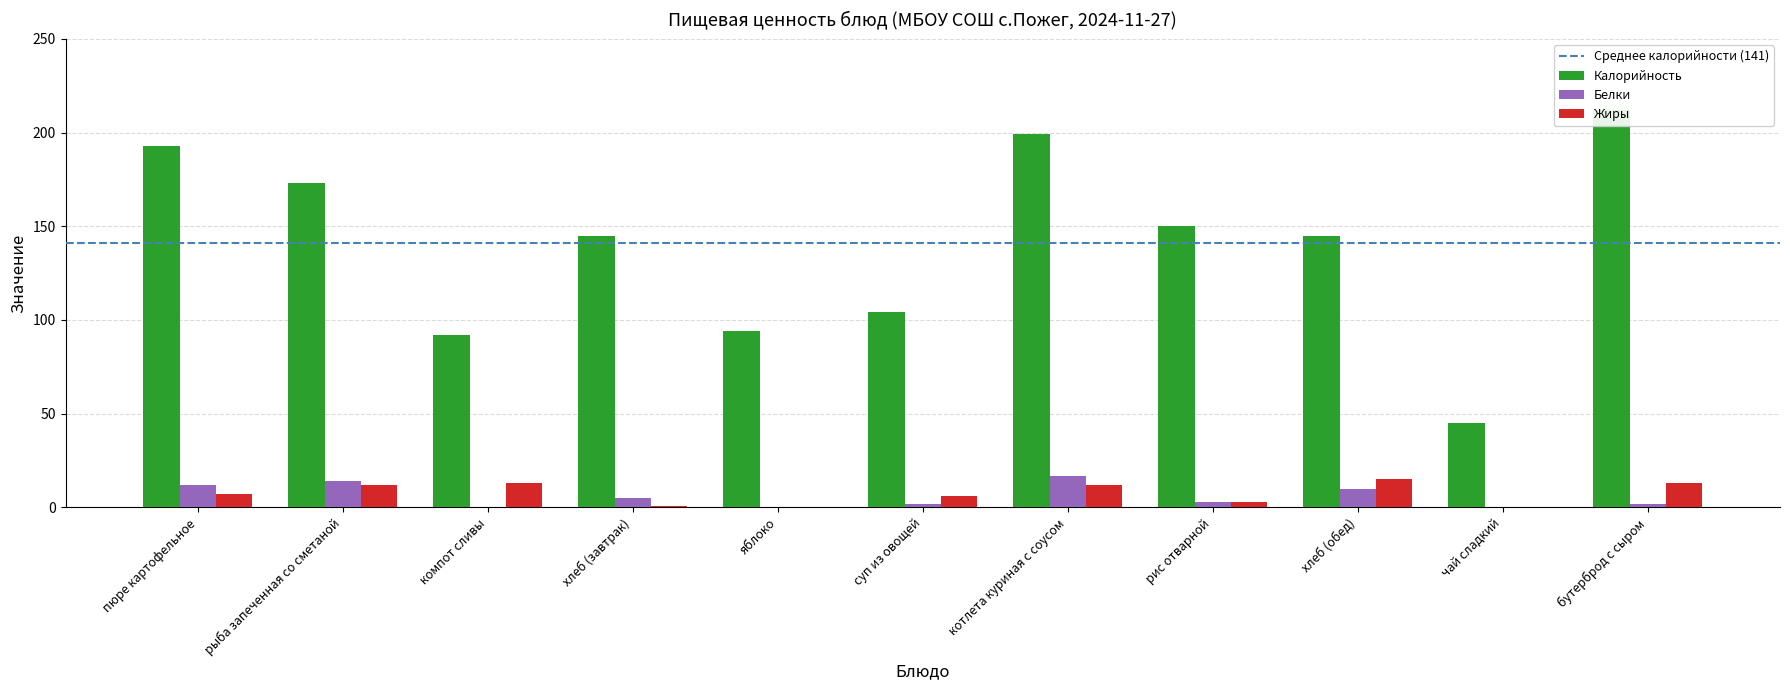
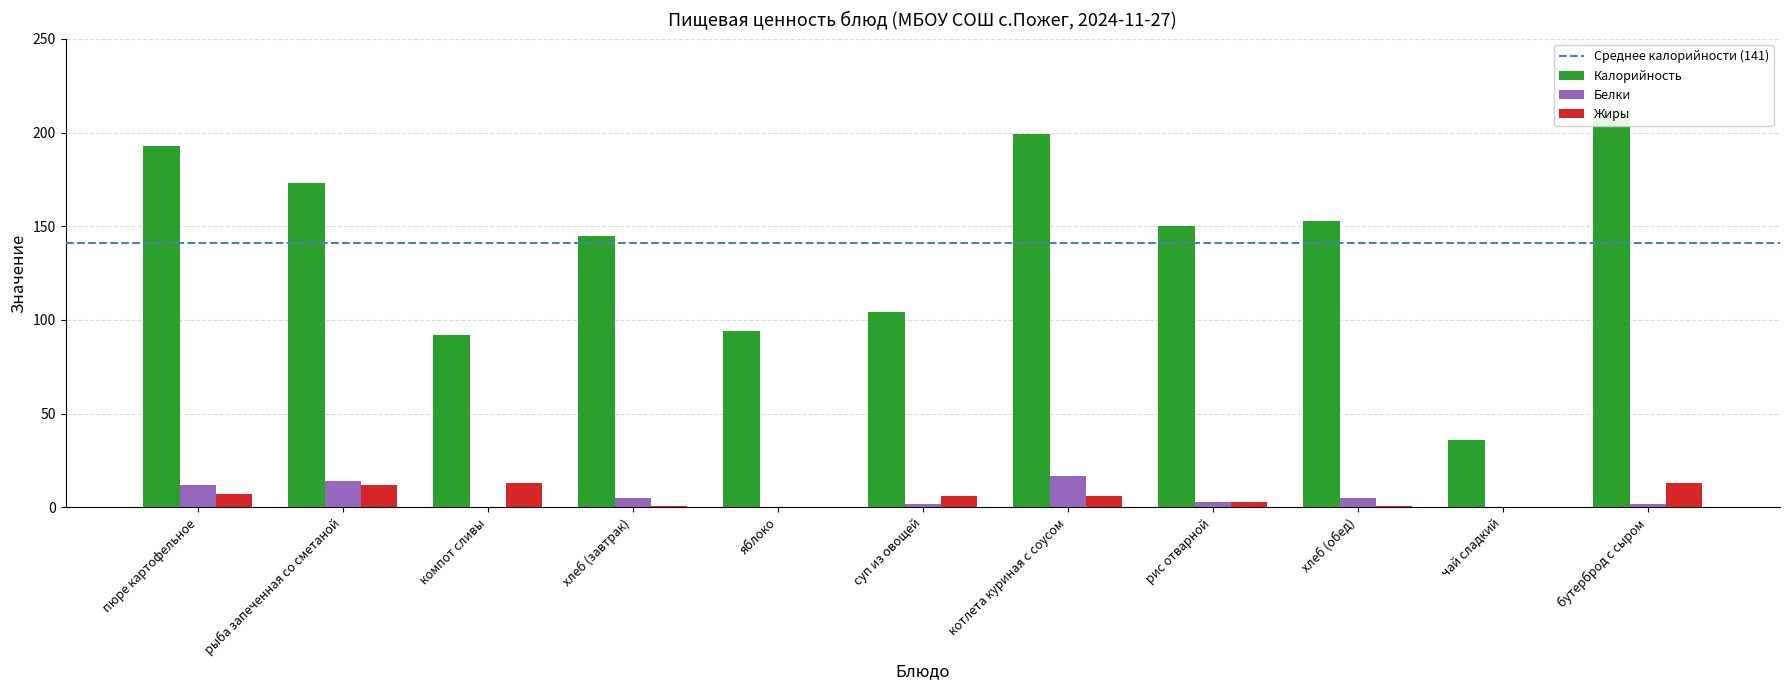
Жиры, котлета куриная с соусом: 12 -> 6
Калорийность, хлеб (обед): 145 -> 153
Белки, хлеб (обед): 10 -> 5
Жиры, хлеб (обед): 15 -> 1
Калорийность, чай сладкий: 45 -> 36
